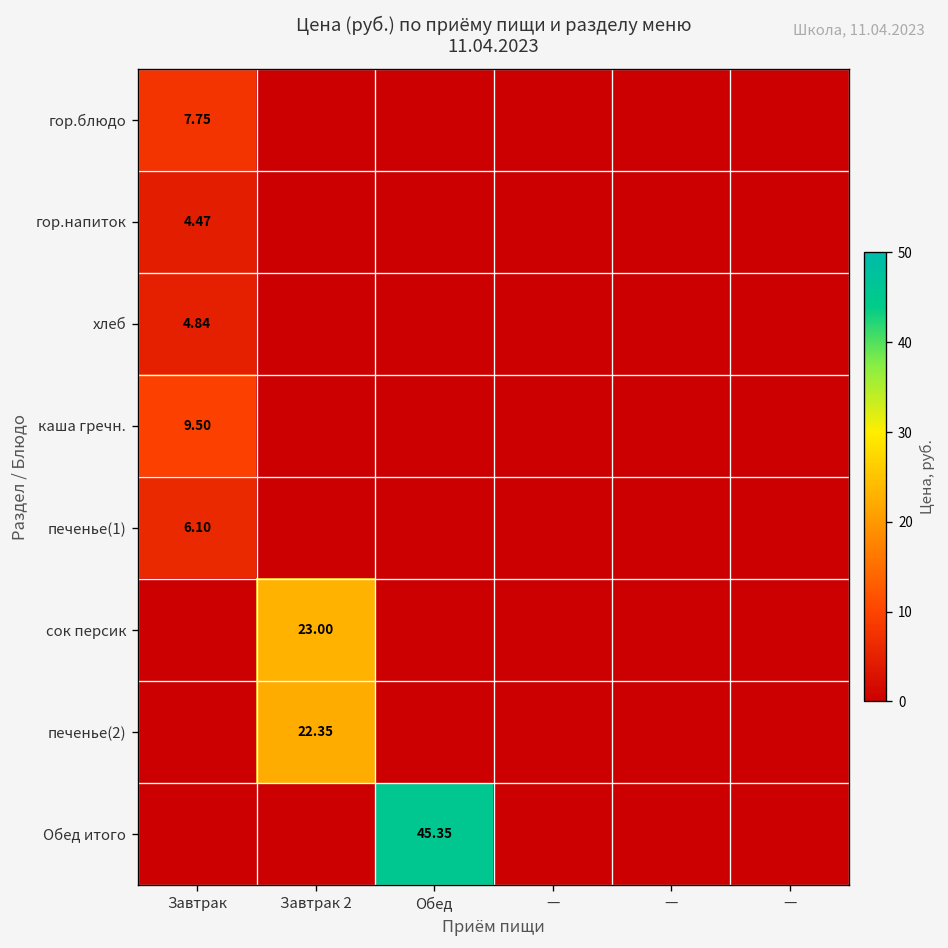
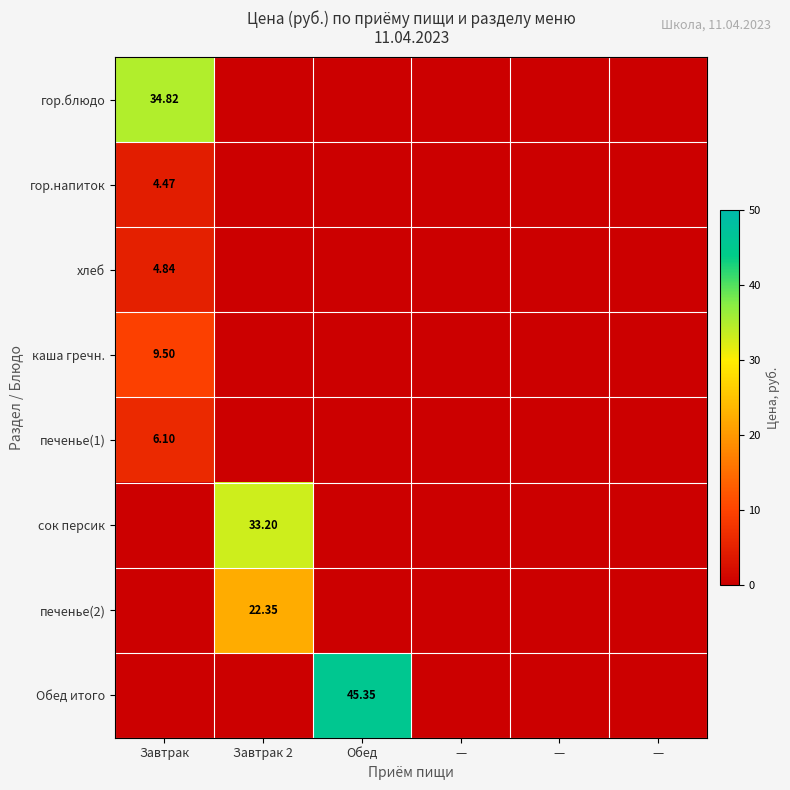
гор.блюдо, Завтрак: 7.75 -> 34.82
сок персик, Завтрак 2: 23.00 -> 33.20
